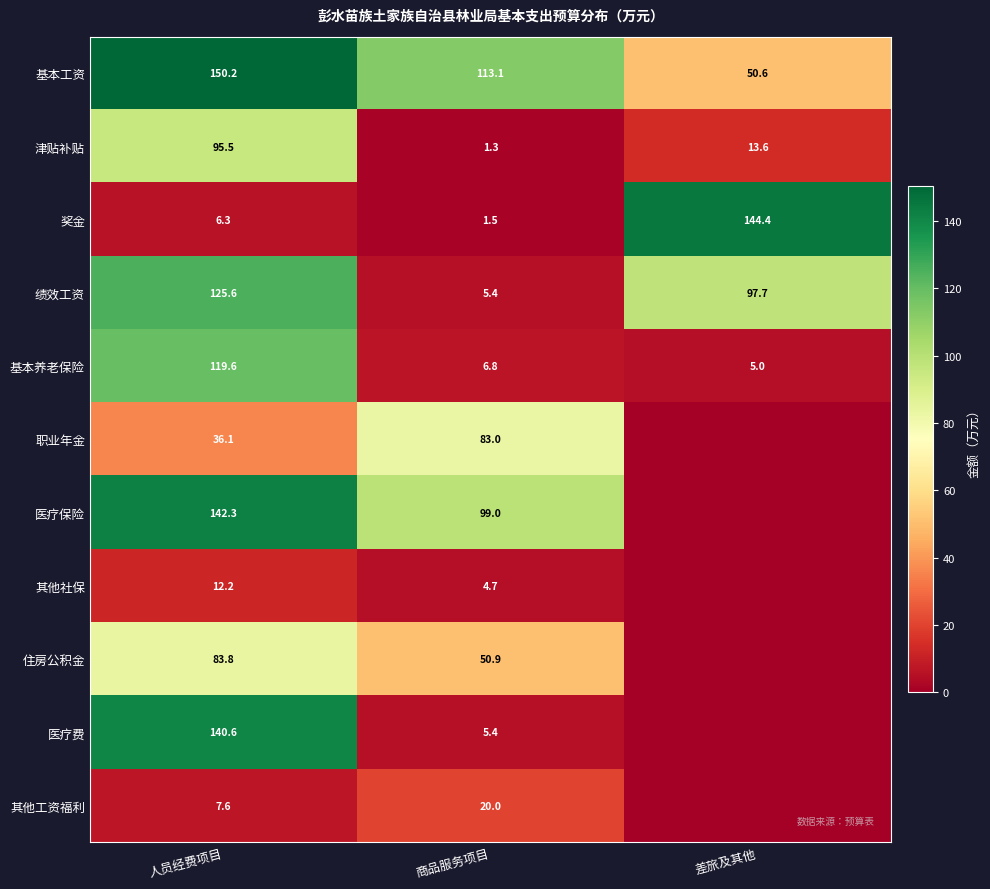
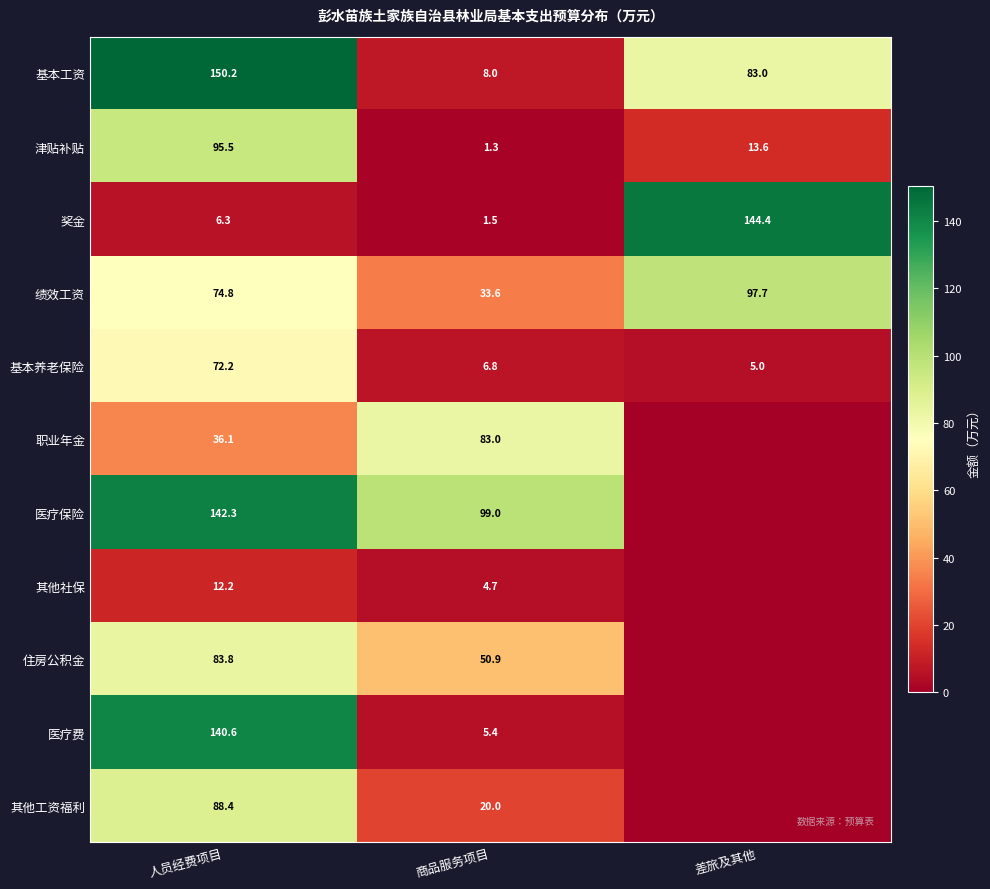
基本工资, 商品服务项目: 113.1 -> 8.0
基本工资, 差旅及其他: 50.6 -> 83.0
绩效工资, 人员经费项目: 125.6 -> 74.8
绩效工资, 商品服务项目: 5.4 -> 33.6
基本养老保险, 人员经费项目: 119.6 -> 72.2
其他工资福利, 人员经费项目: 7.6 -> 88.4
